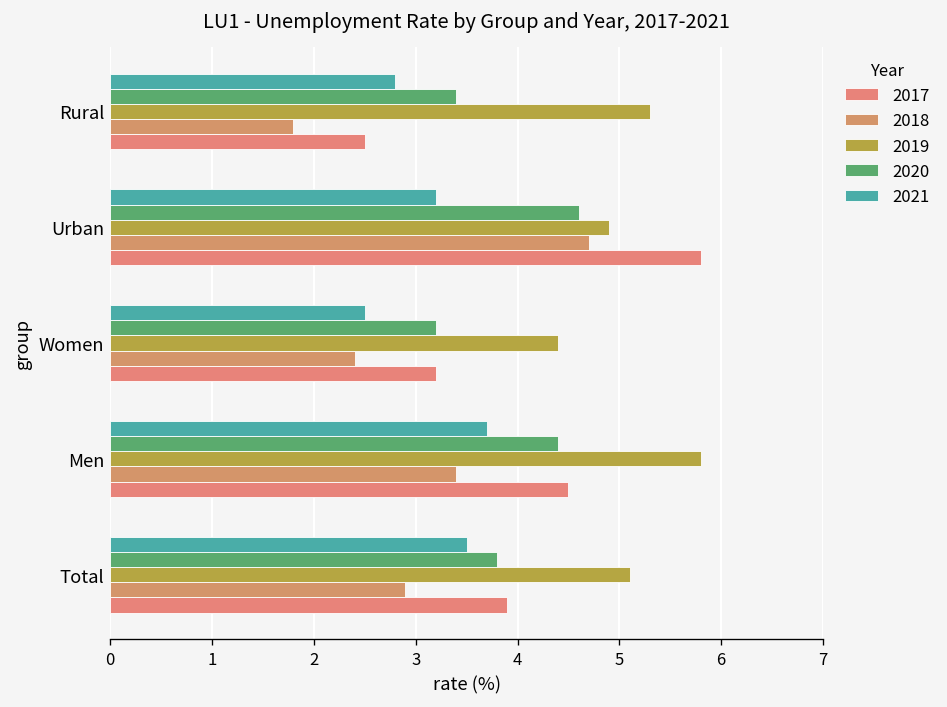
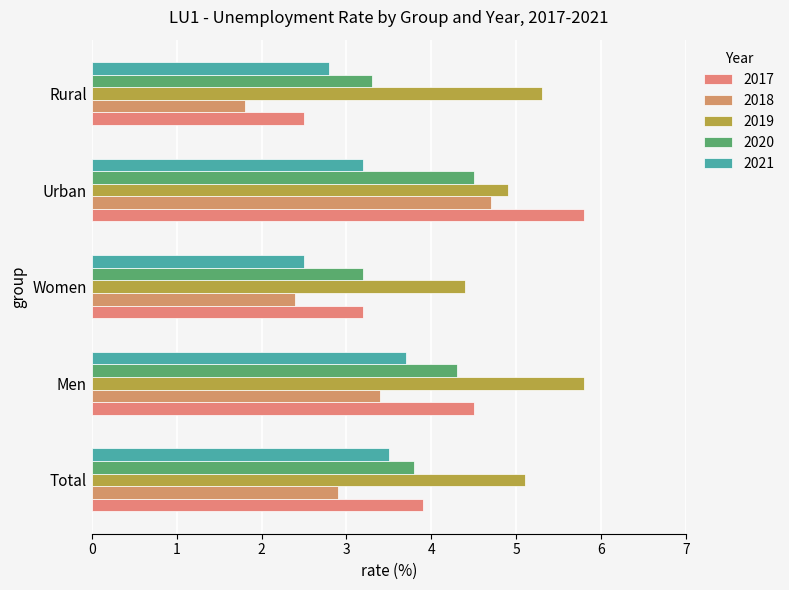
2020, Rural: 3.4 -> 3.3
2020, Urban: 4.6 -> 4.5
2020, Men: 4.4 -> 4.3
